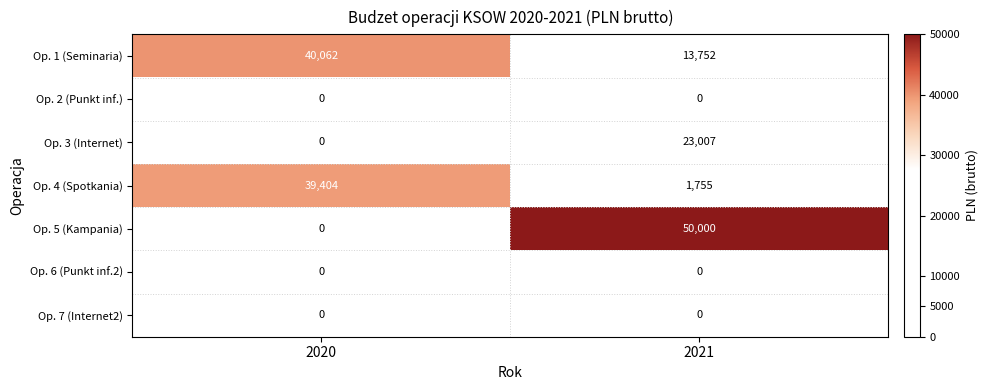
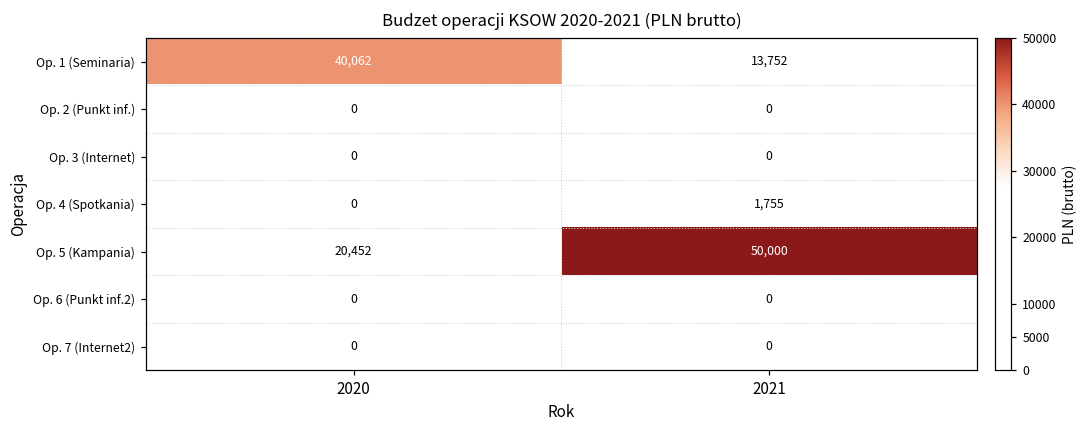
Op. 3 (Internet), 2021: 23,007 -> 0
Op. 4 (Spotkania), 2020: 39,404 -> 0
Op. 5 (Kampania), 2020: 0 -> 20,452
